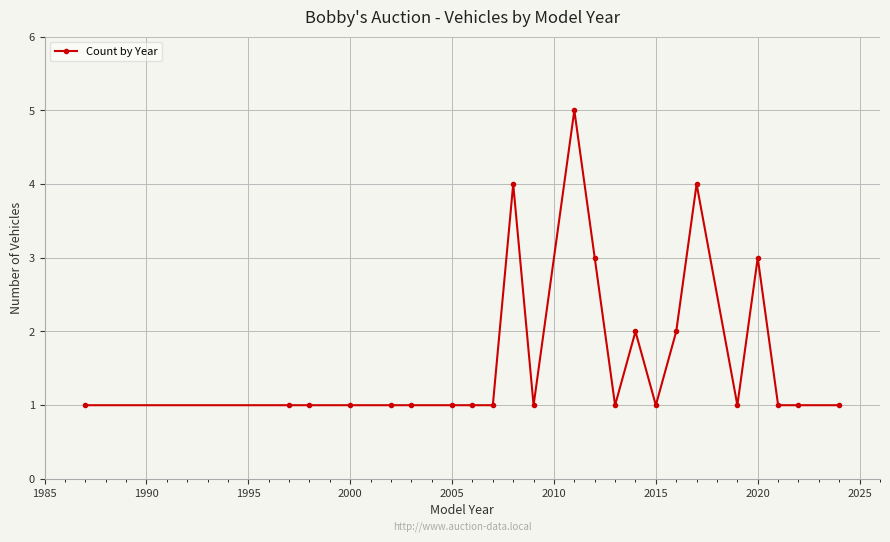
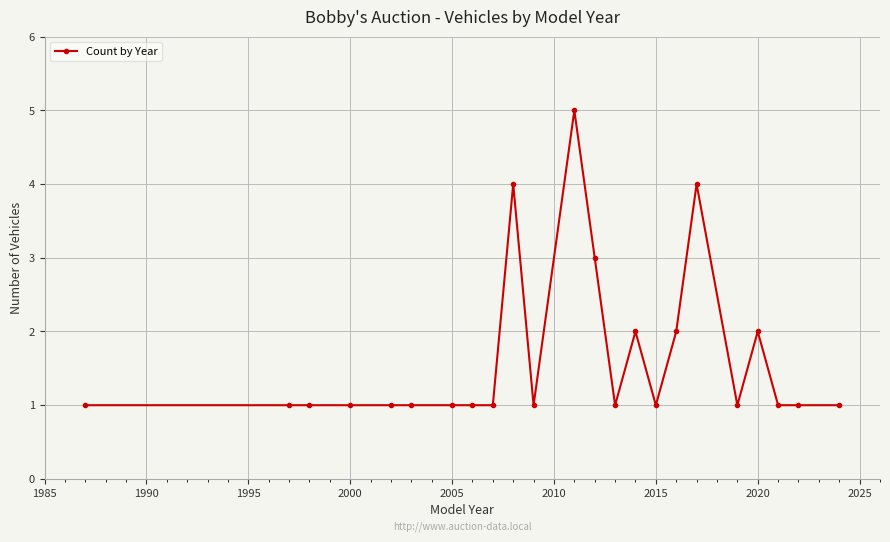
2020: 3 -> 2
